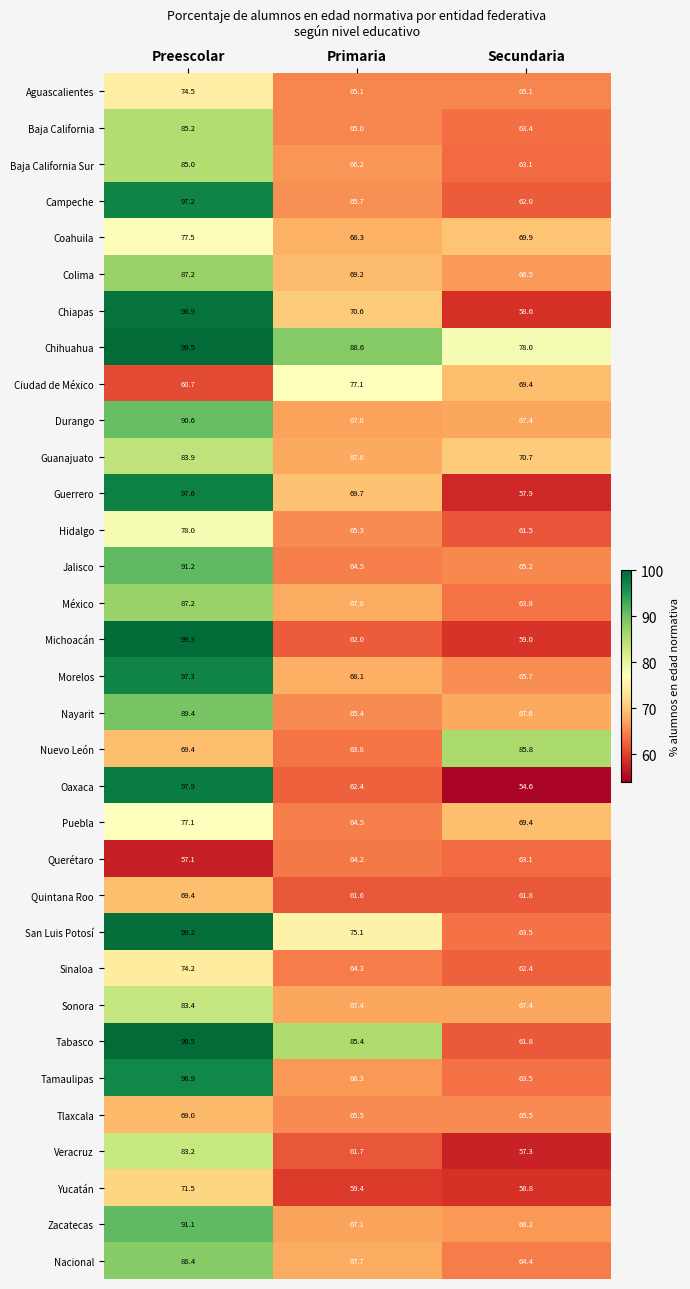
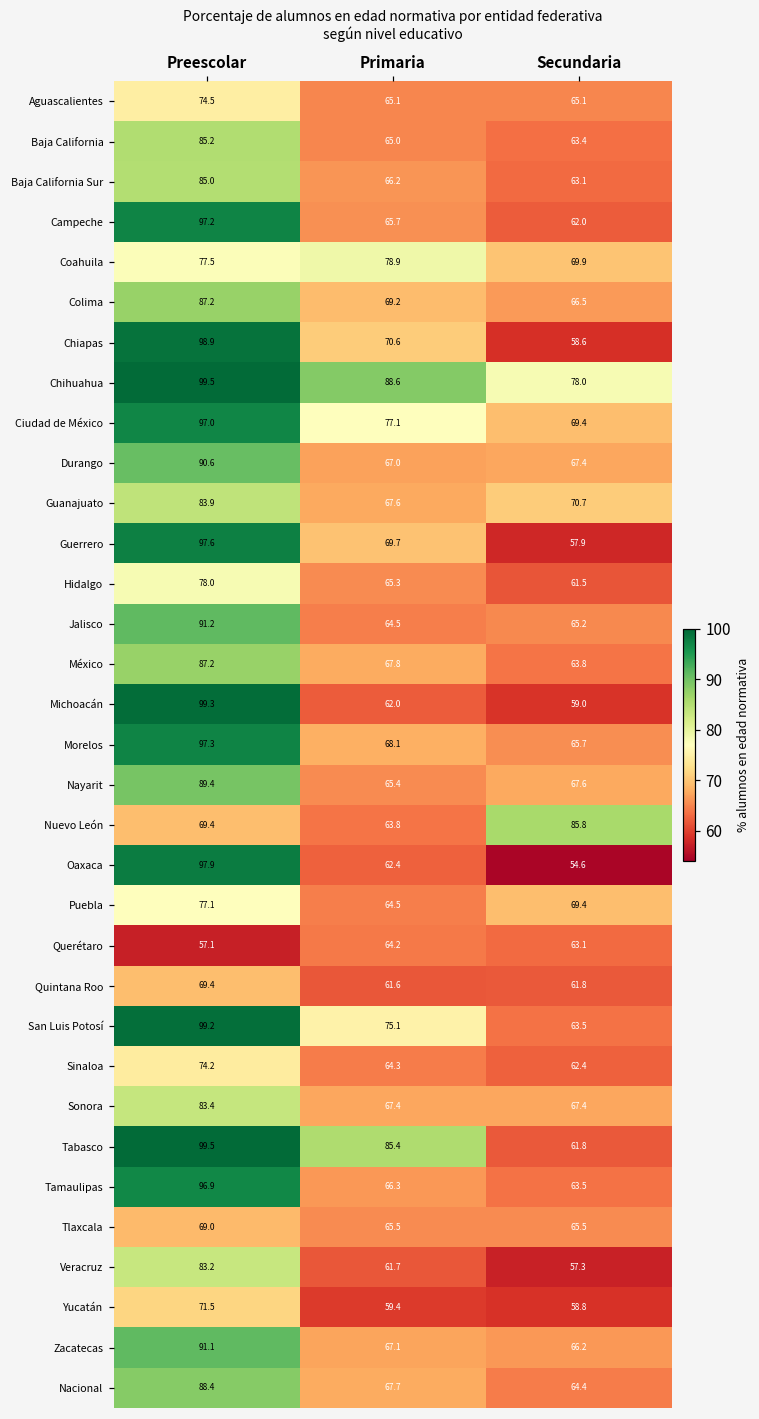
Coahuila, Primaria: 68.3 -> 78.9
Ciudad de México, Preescolar: 60.7 -> 97.0
